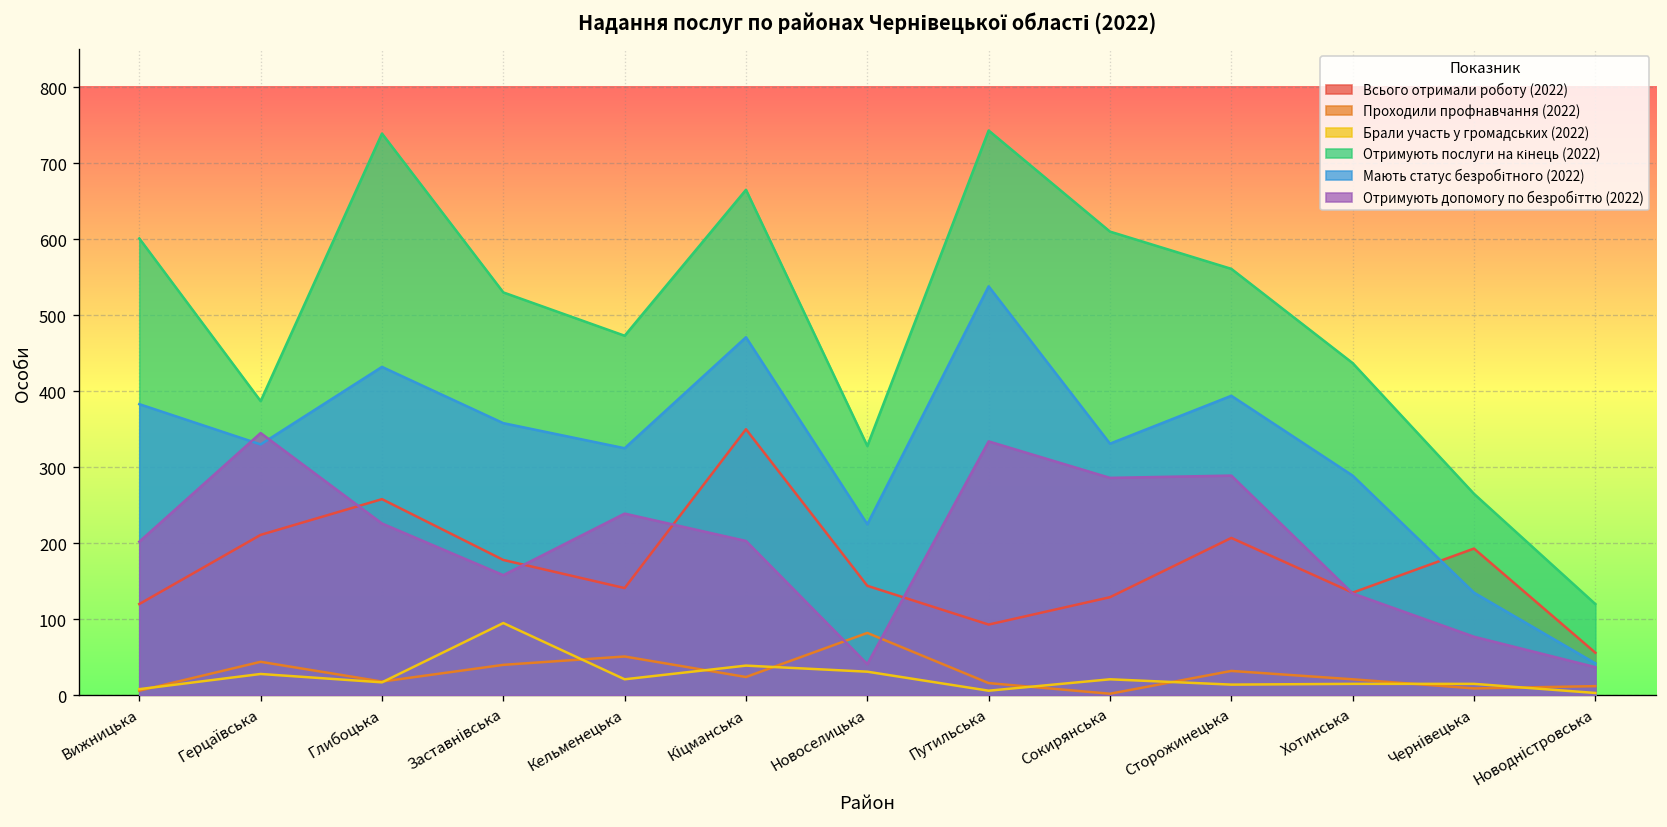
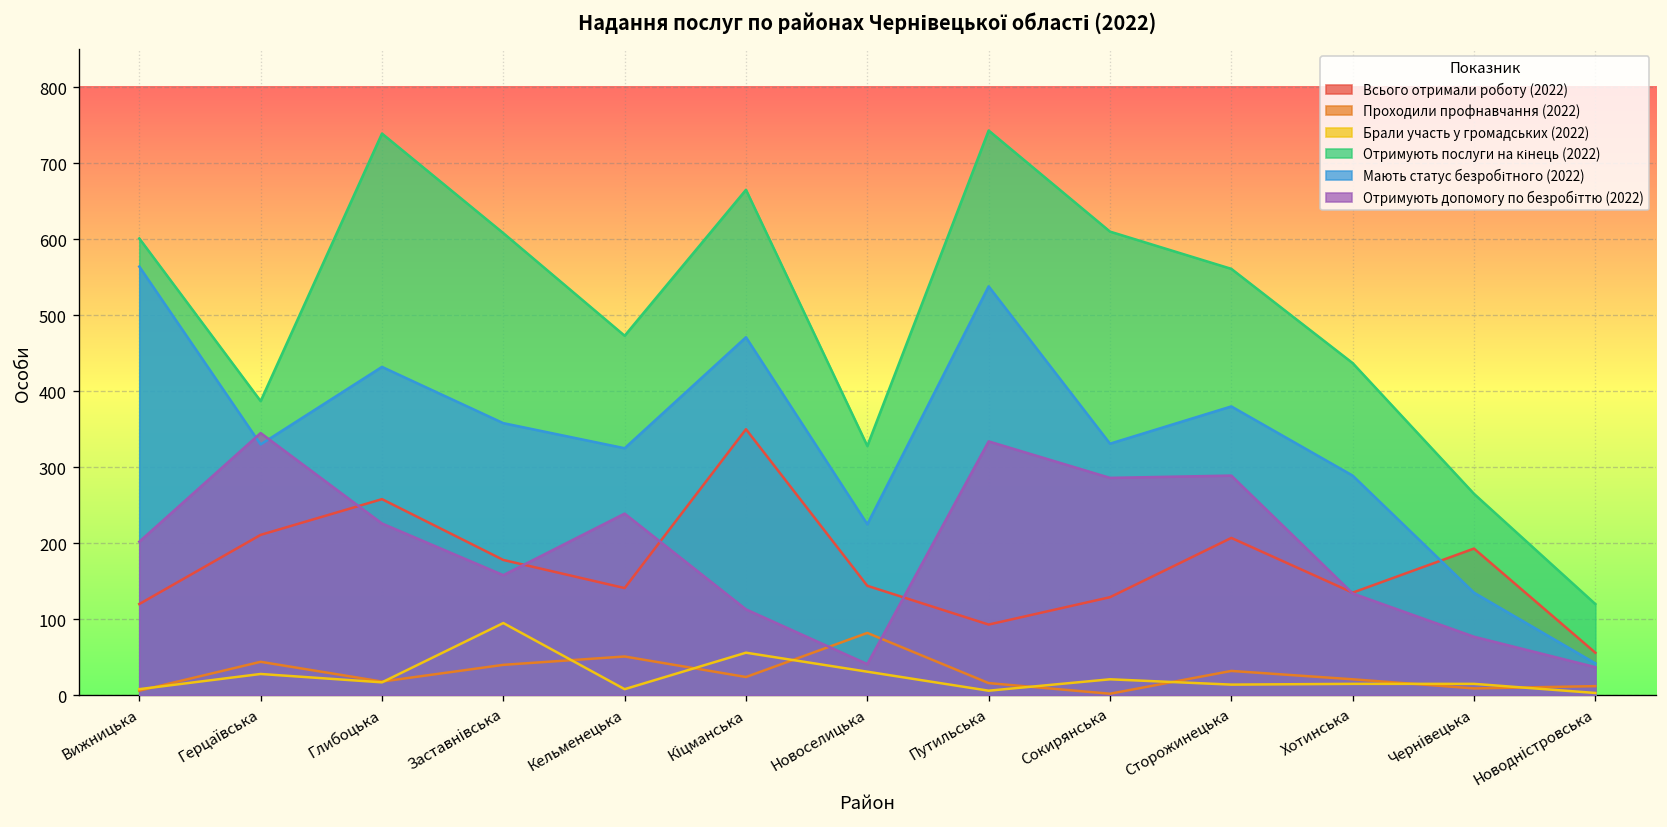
Мають статус безробітного (2022), Вижницька: 380 -> 560
Отримують послуги на кінець (2022), Заставнівська: 530 -> 610
Брали участь у громадських (2022), Кельменецька: 20 -> 10
Брали участь у громадських (2022), Кіцманська: 40 -> 60
Отримують допомогу по безробіттю (2022), Кіцманська: 200 -> 110
Мають статус безробітного (2022), Сторожинецька: 390 -> 380
